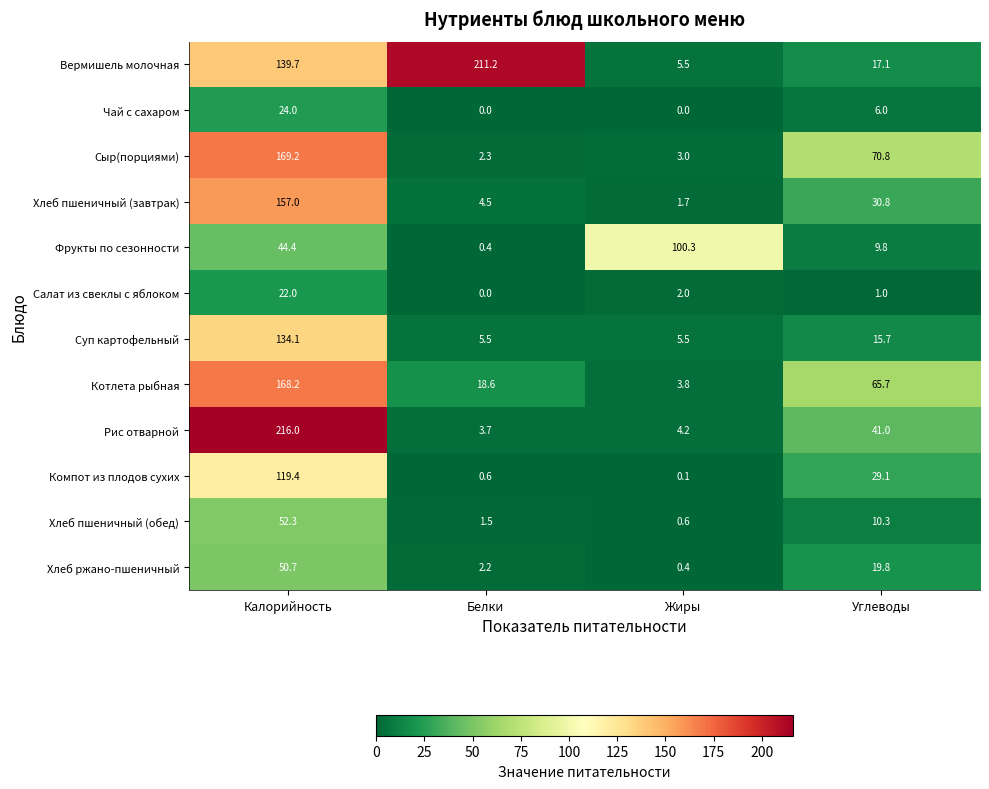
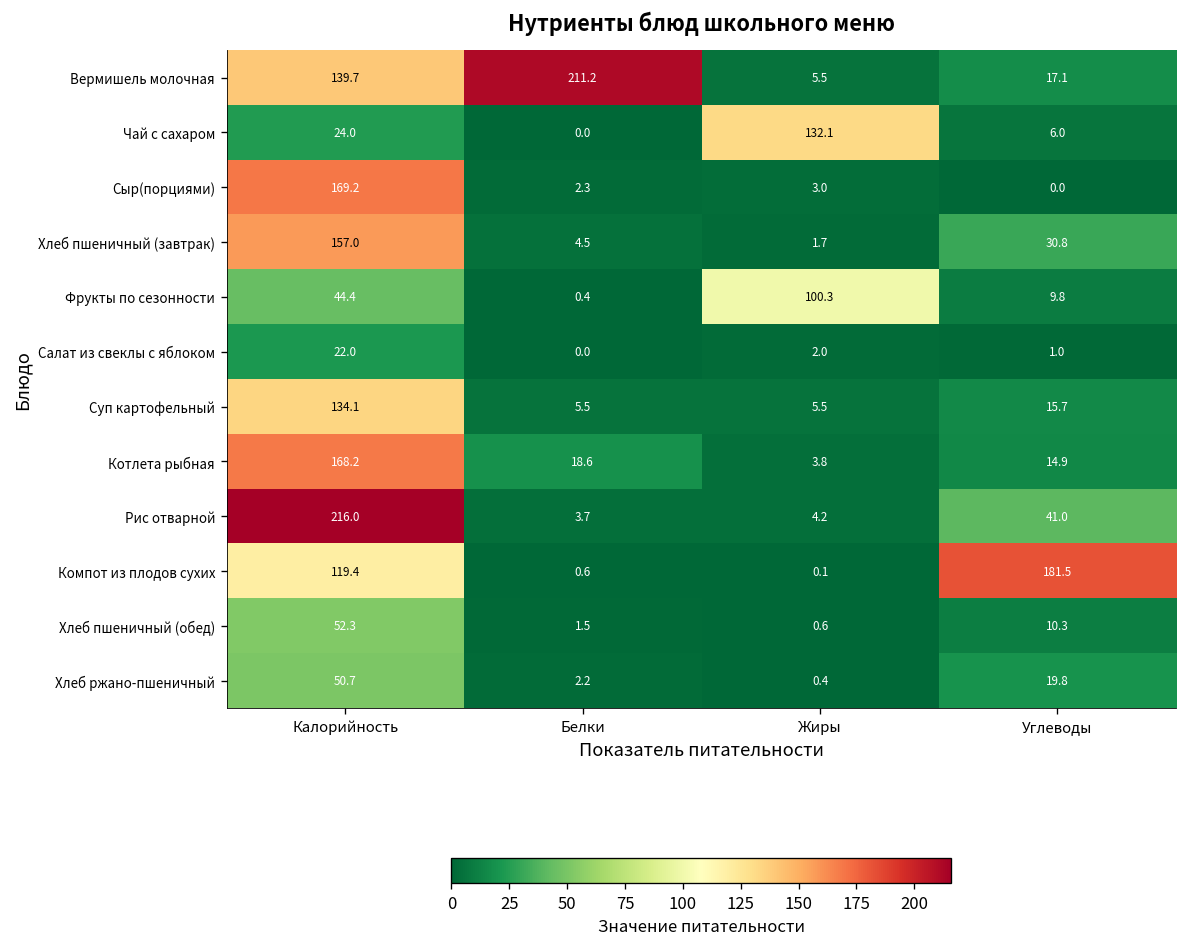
Чай с сахаром, Жиры: 0.0 -> 132.1
Сыр(порциями), Углеводы: 70.8 -> 0.0
Котлета рыбная, Углеводы: 65.7 -> 14.9
Компот из плодов сухих, Углеводы: 29.1 -> 181.5
